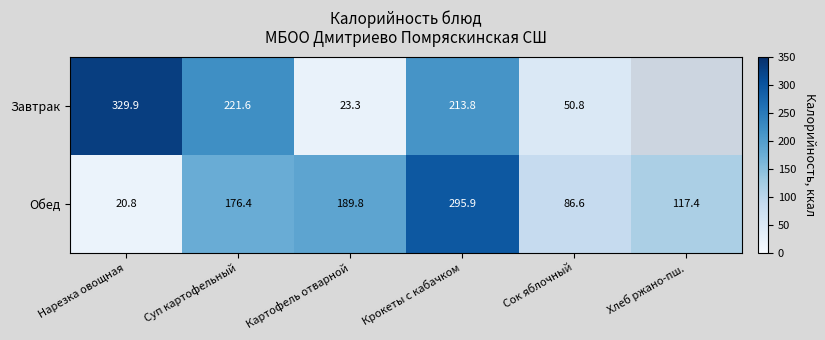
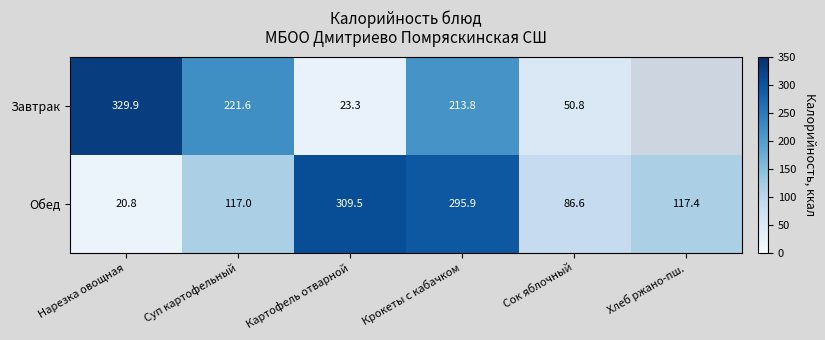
Обед, Суп картофельный: 176.4 -> 117.0
Обед, Картофель отварной: 189.8 -> 309.5
